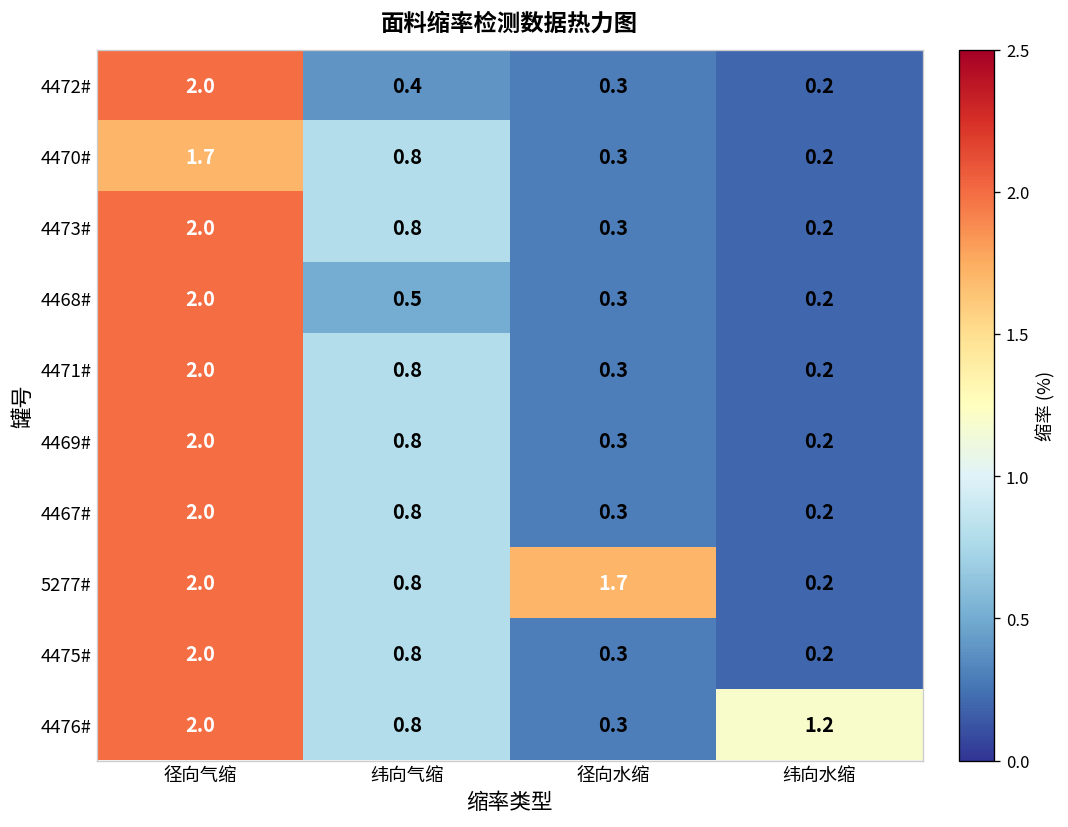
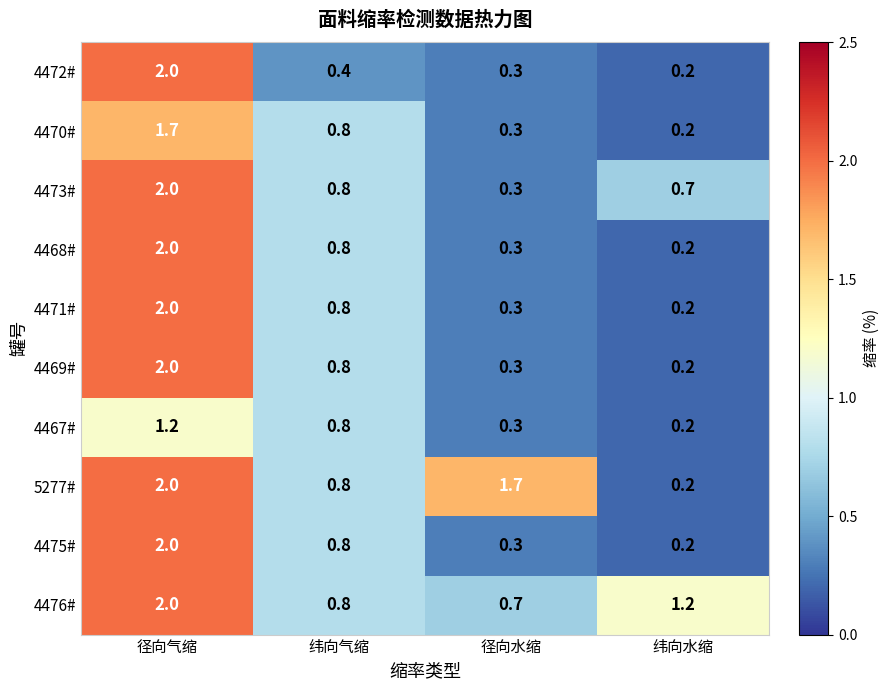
4473#, 纬向水缩: 0.2 -> 0.7
4468#, 纬向气缩: 0.5 -> 0.8
4467#, 径向气缩: 2.0 -> 1.2
4476#, 径向水缩: 0.3 -> 0.7
